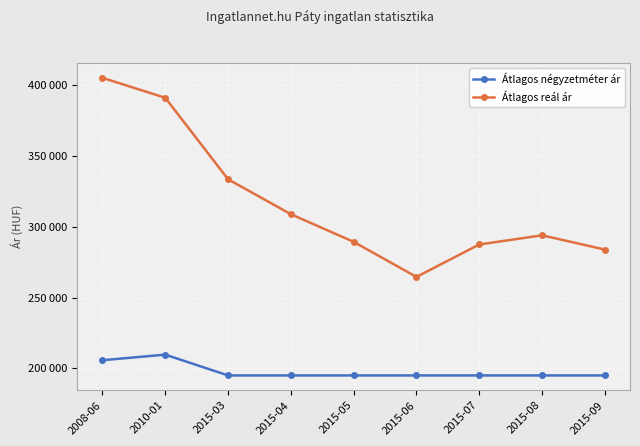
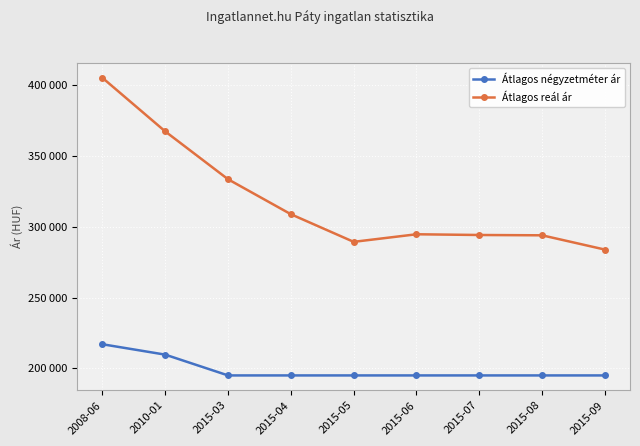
Átlagos négyzetméter ár, 2008-06: 206000 -> 217000
Átlagos reál ár, 2010-01: 391000 -> 367000
Átlagos reál ár, 2015-06: 265000 -> 295000
Átlagos reál ár, 2015-07: 287000 -> 294000
